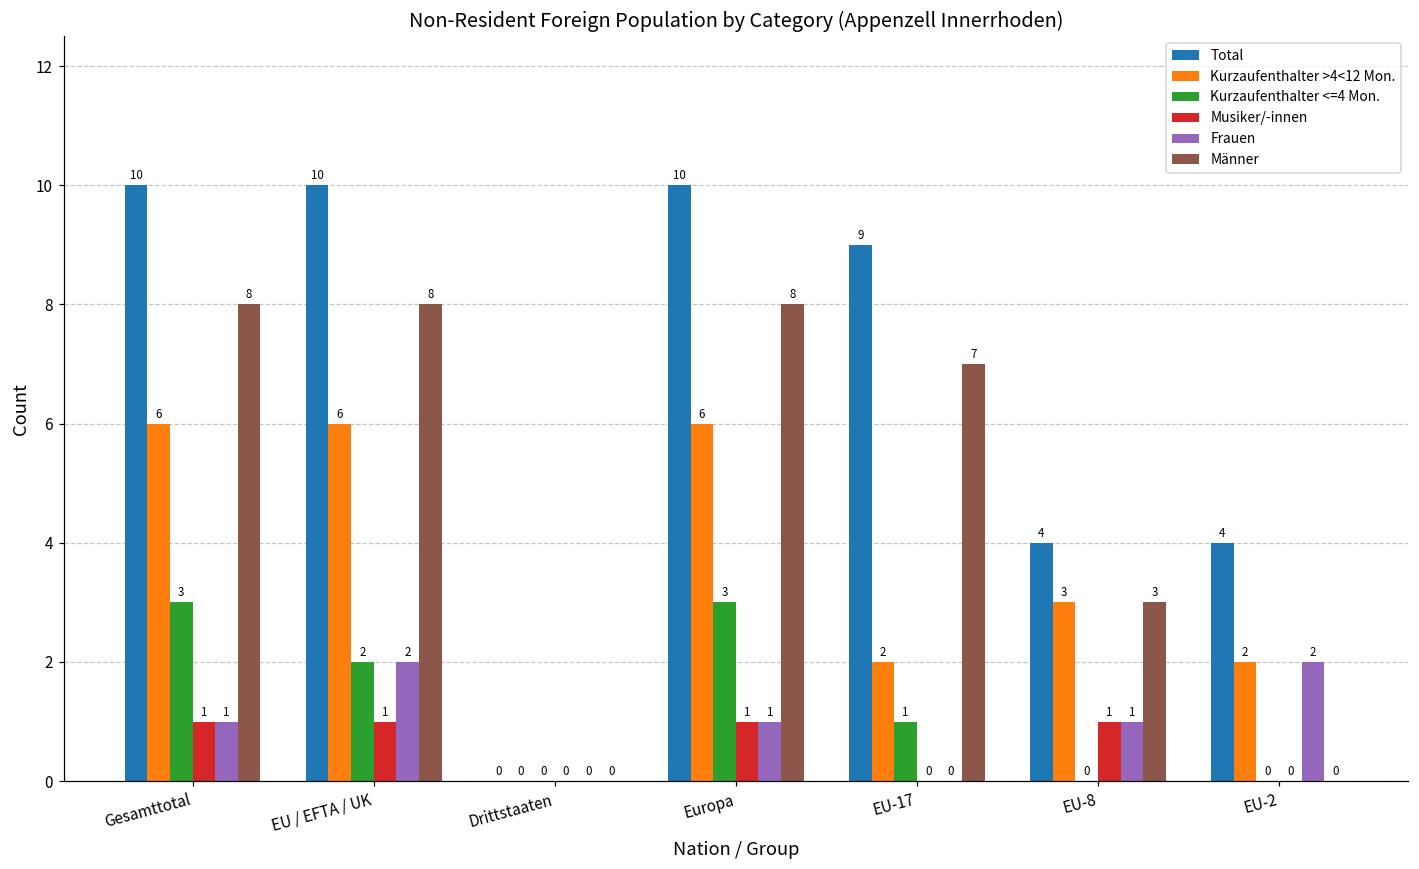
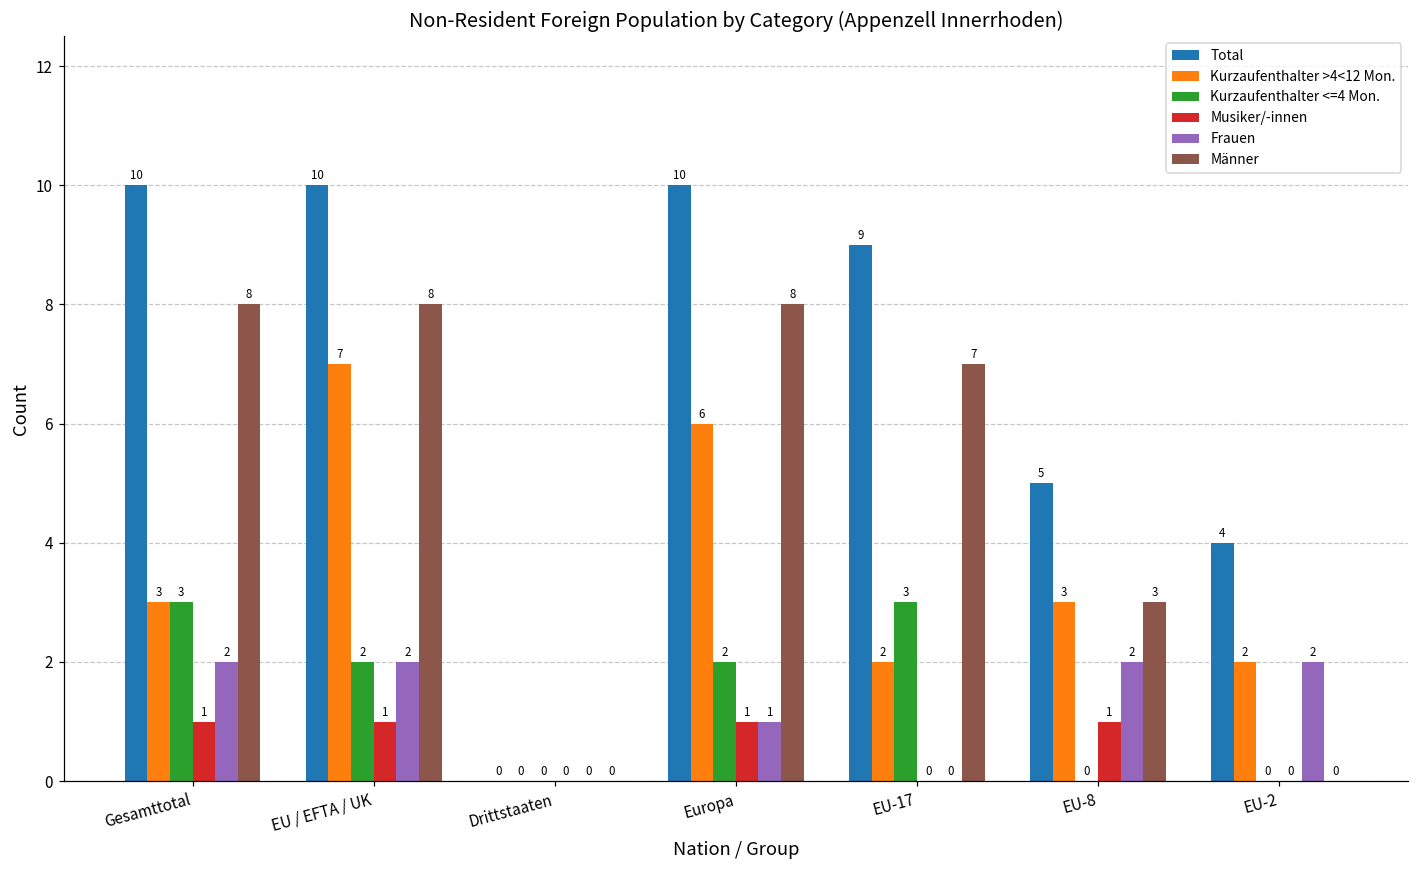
Kurzaufenthalter >4<12 Mon., Gesamttotal: 6 -> 3
Frauen, Gesamttotal: 1 -> 2
Kurzaufenthalter >4<12 Mon., EU / EFTA / UK: 6 -> 7
Kurzaufenthalter <=4 Mon., Europa: 3 -> 2
Kurzaufenthalter <=4 Mon., EU-17: 1 -> 3
Total, EU-8: 4 -> 5
Frauen, EU-8: 1 -> 2
